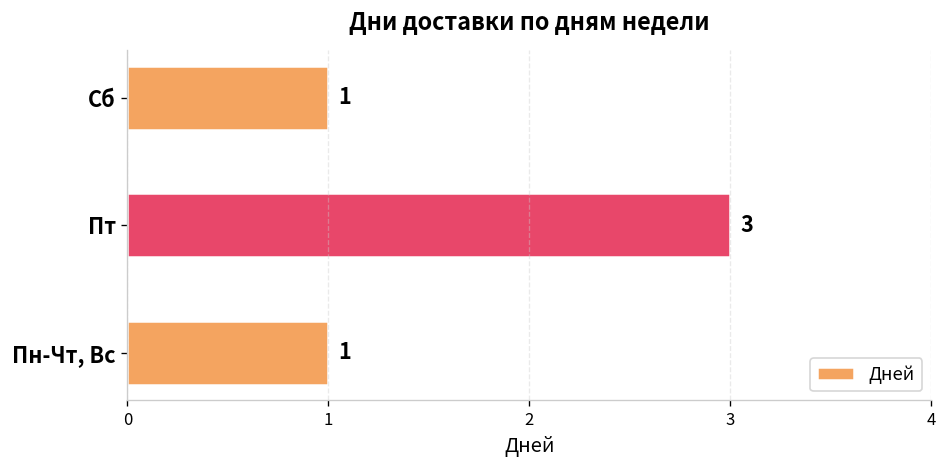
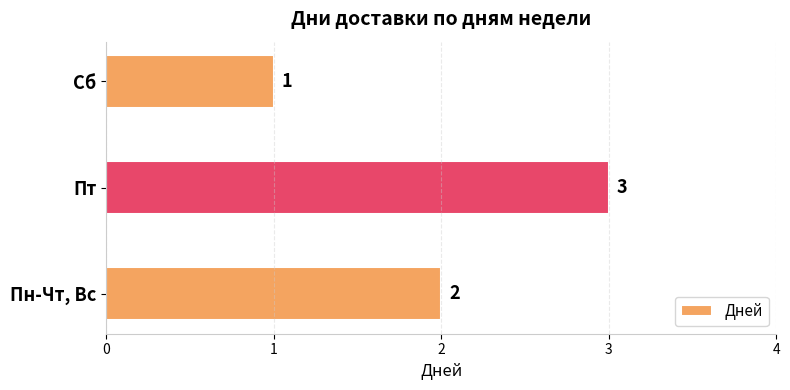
Пн-Чт, Вс: 1 -> 2
